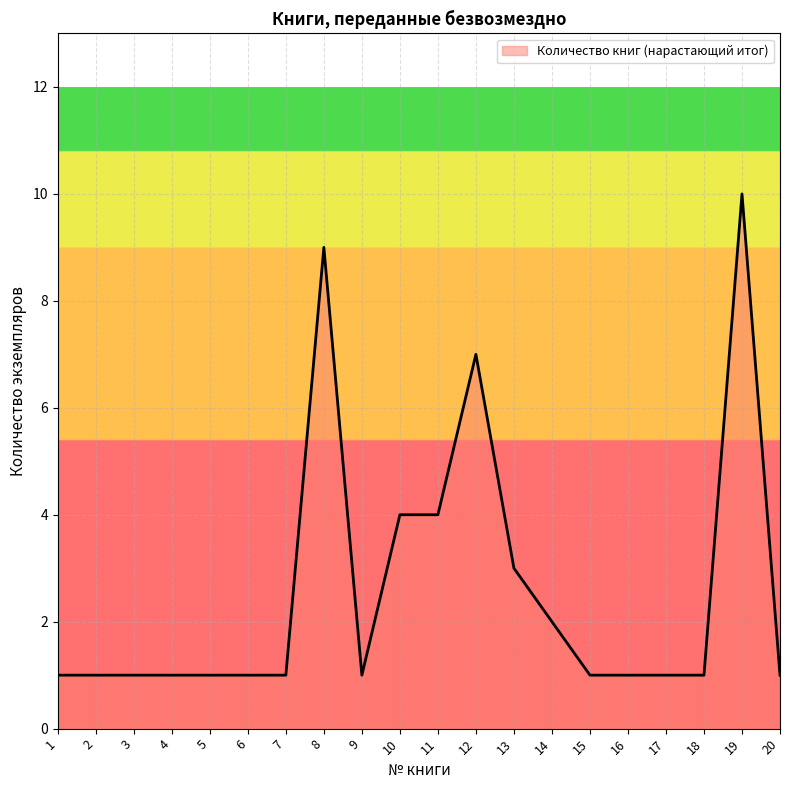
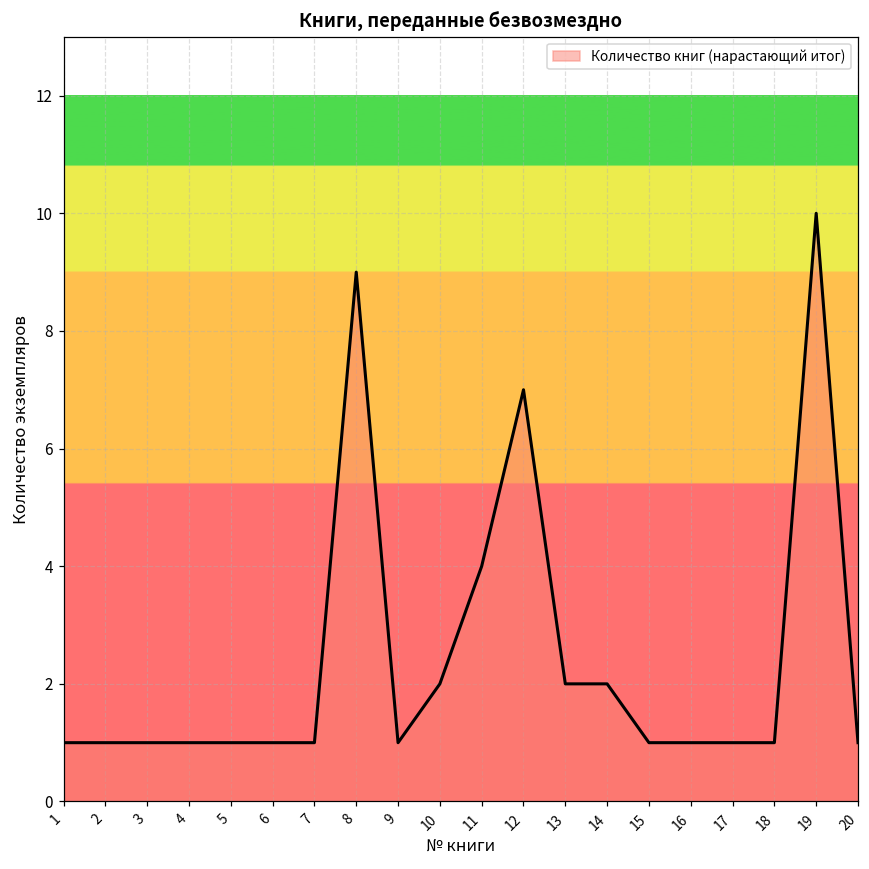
10: 4 -> 2
13: 3 -> 2
